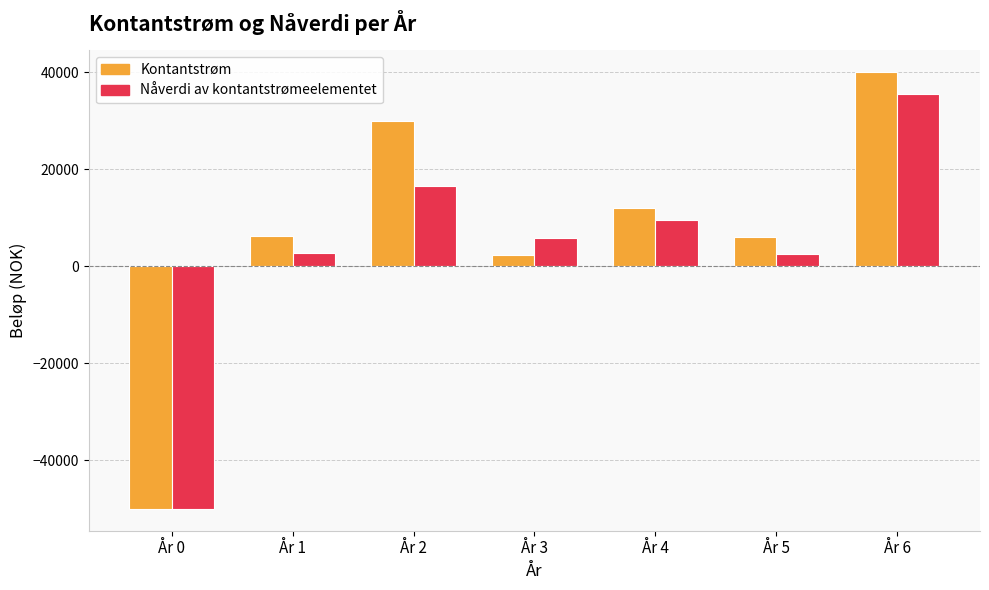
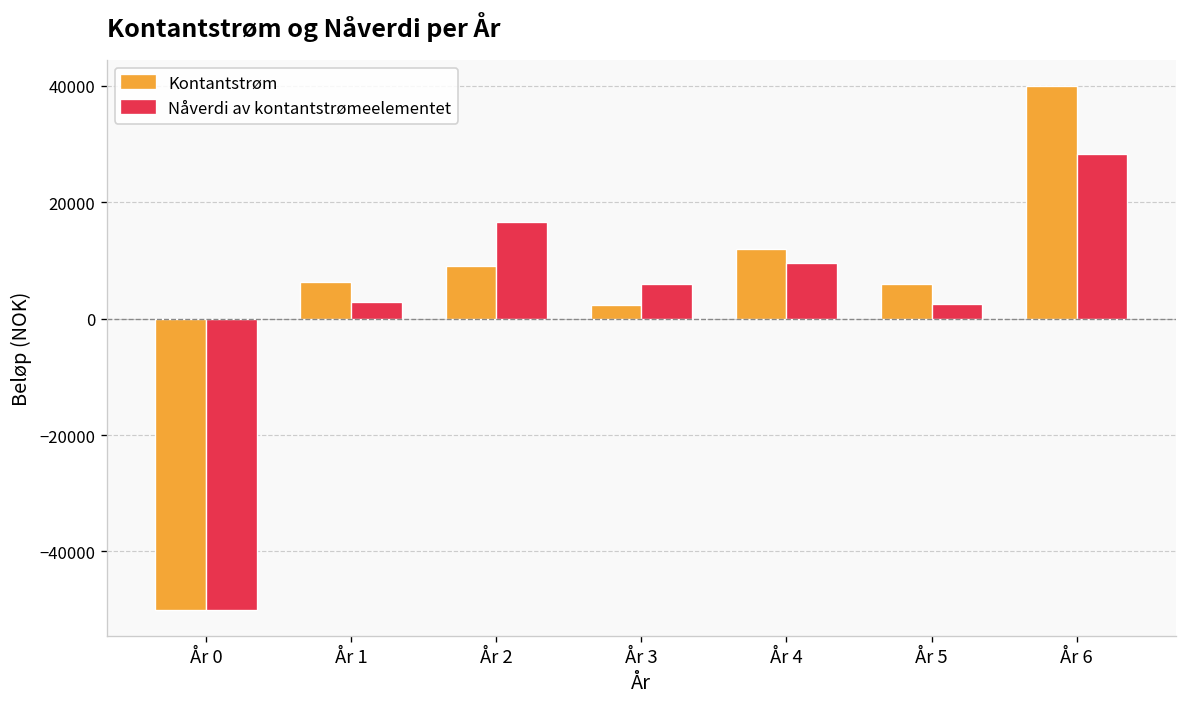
Kontantstrøm, År 2: 30000 -> 9000
Nåverdi av kontantstrømeelementet, År 6: 36000 -> 28000
